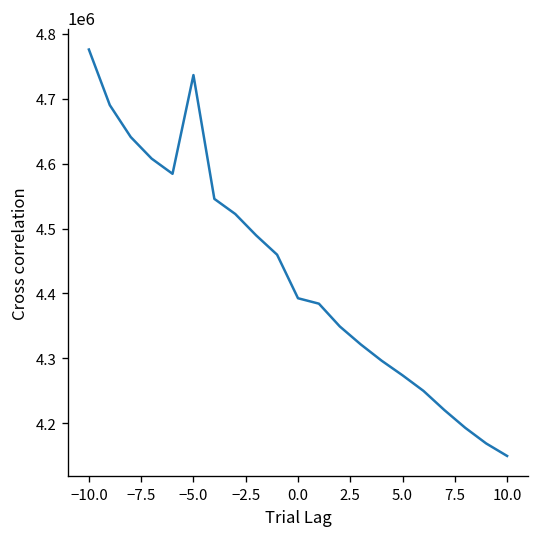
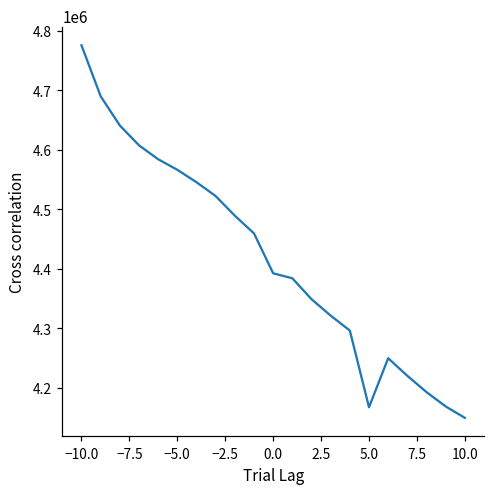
−5.0: 4740000 -> 4570000
5.0: 4270000 -> 4170000
